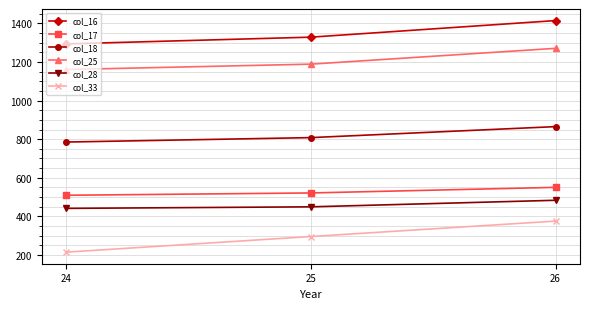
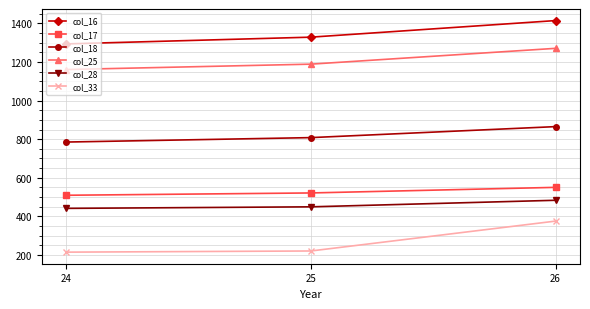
col_33, 25: 300 -> 220
